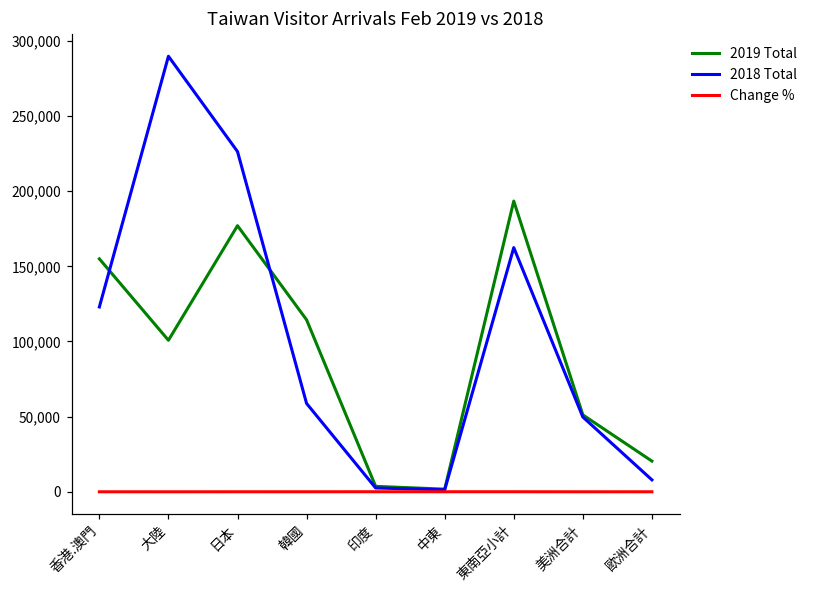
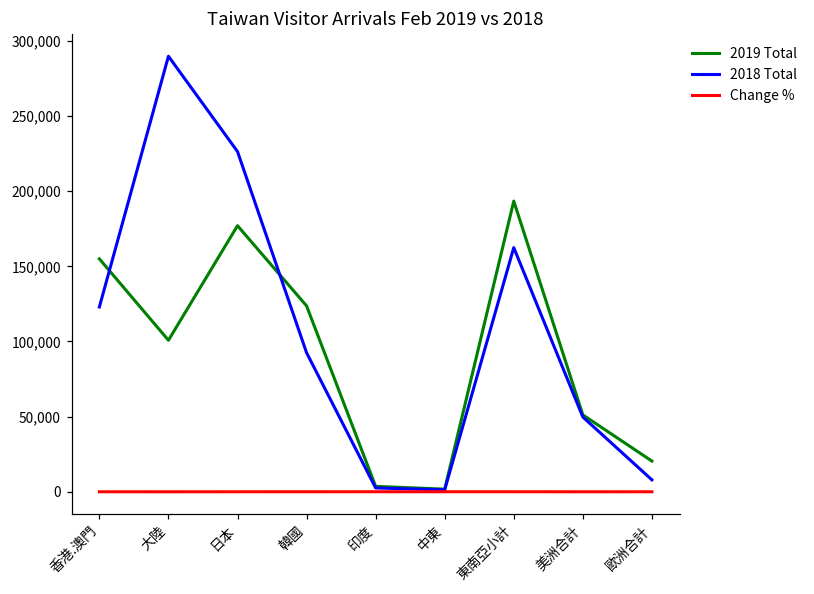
2019 Total, 韓國: 114,000 -> 124,000
2018 Total, 韓國: 59,000 -> 93,000
